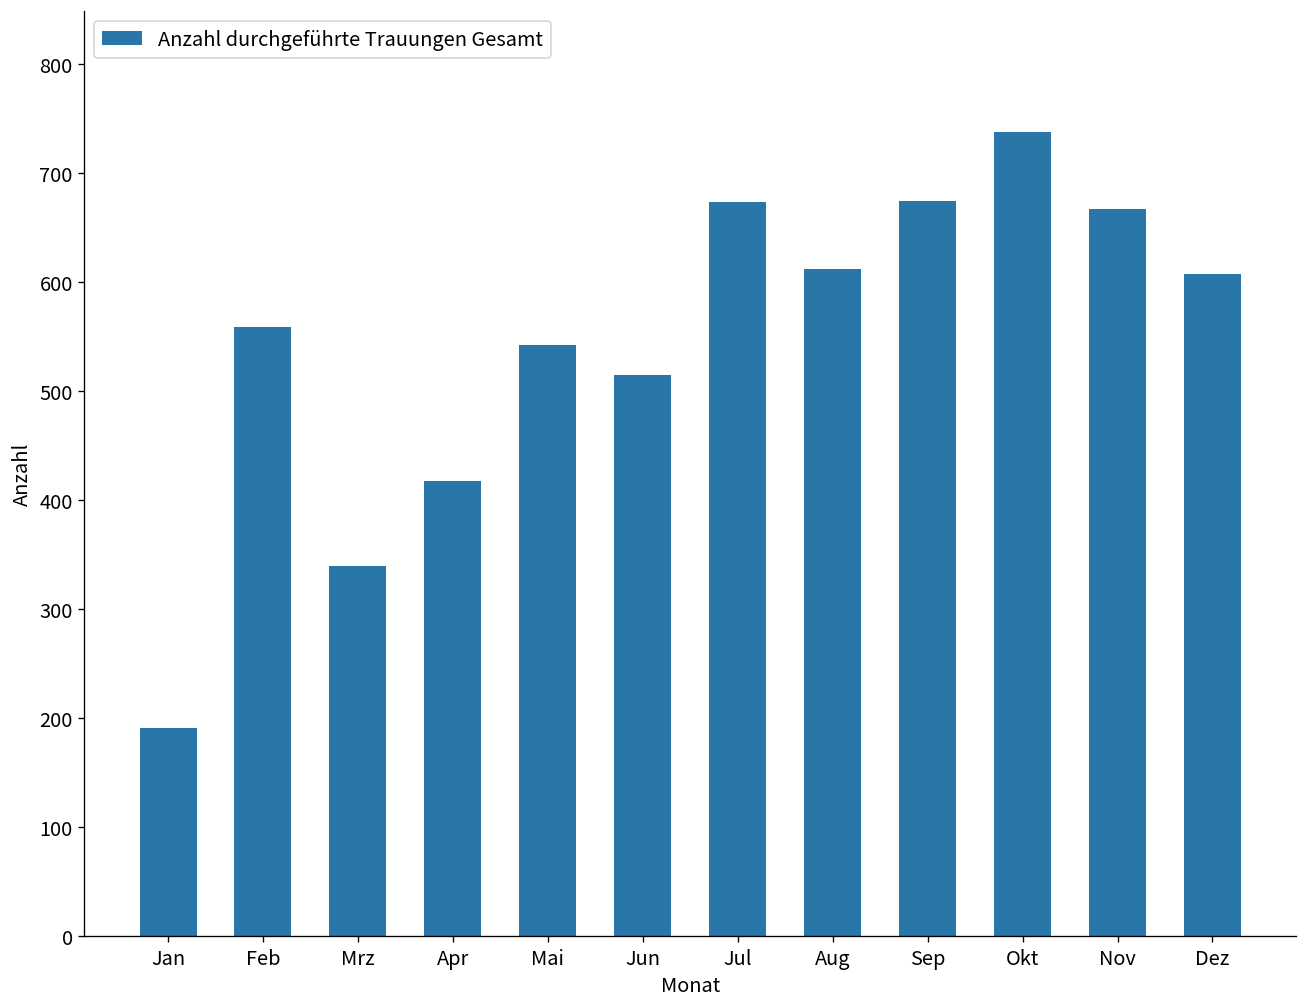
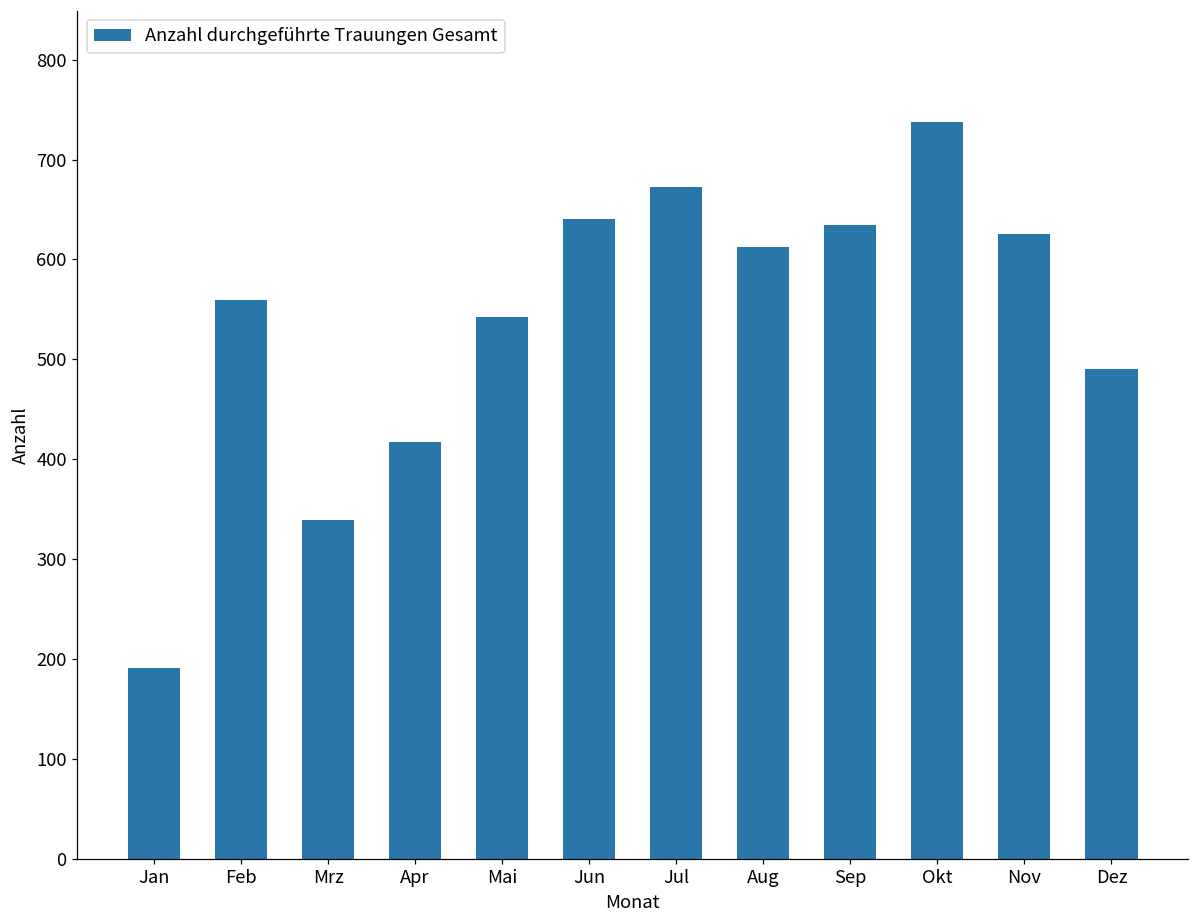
Jun: 520 -> 640
Sep: 670 -> 630
Nov: 670 -> 630
Dez: 610 -> 490
